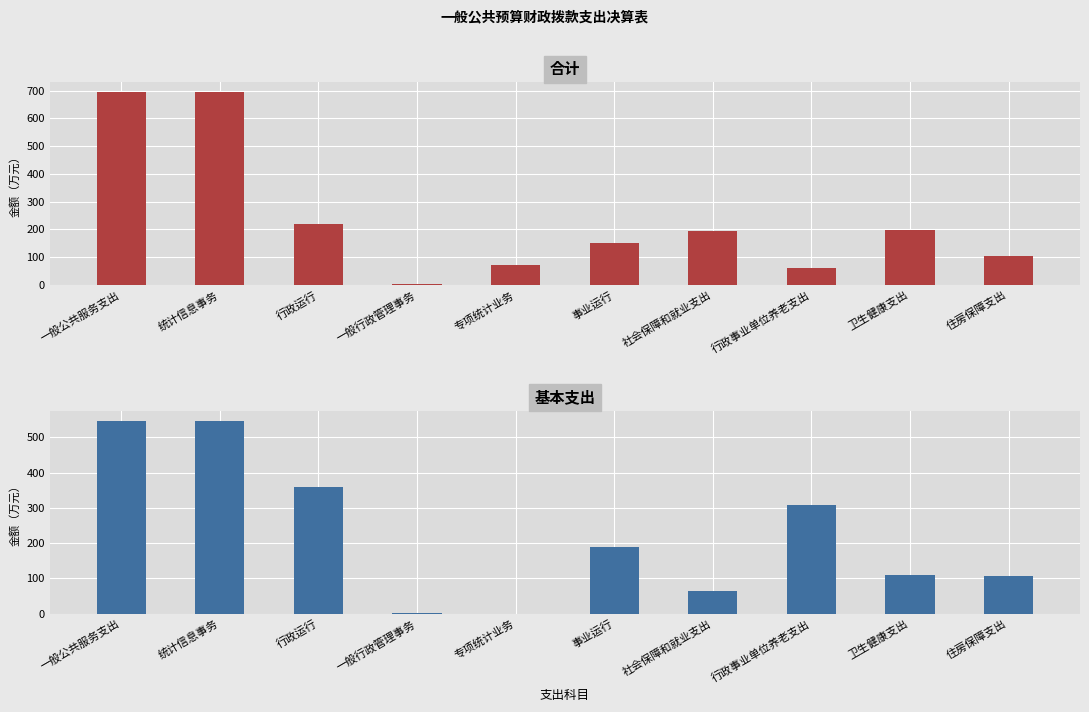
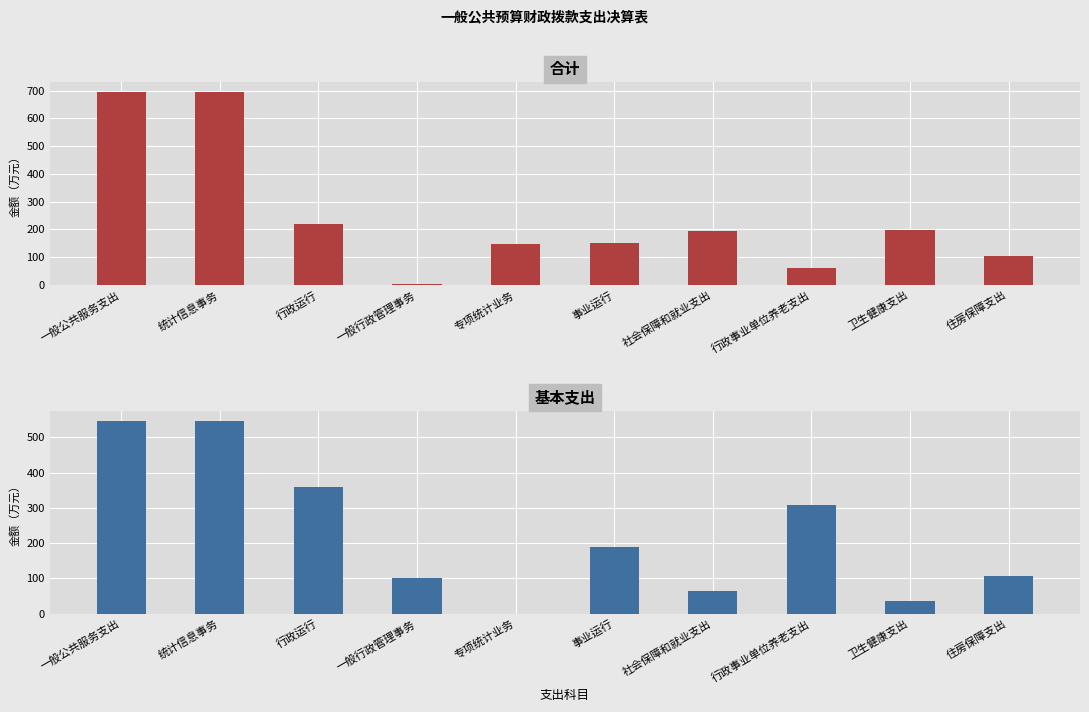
合计, 专项统计业务: 70 -> 150
基本支出, 一般行政管理事务: 0 -> 100
基本支出, 卫生健康支出: 110 -> 40
